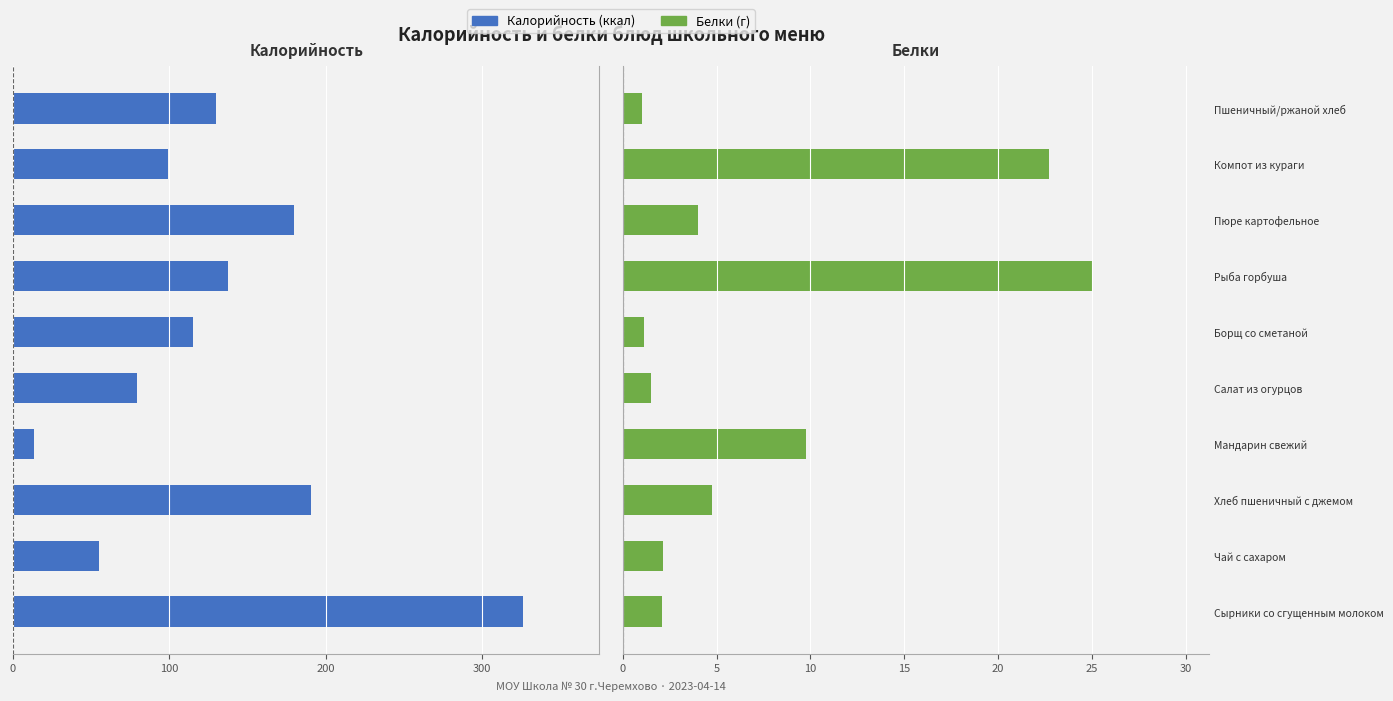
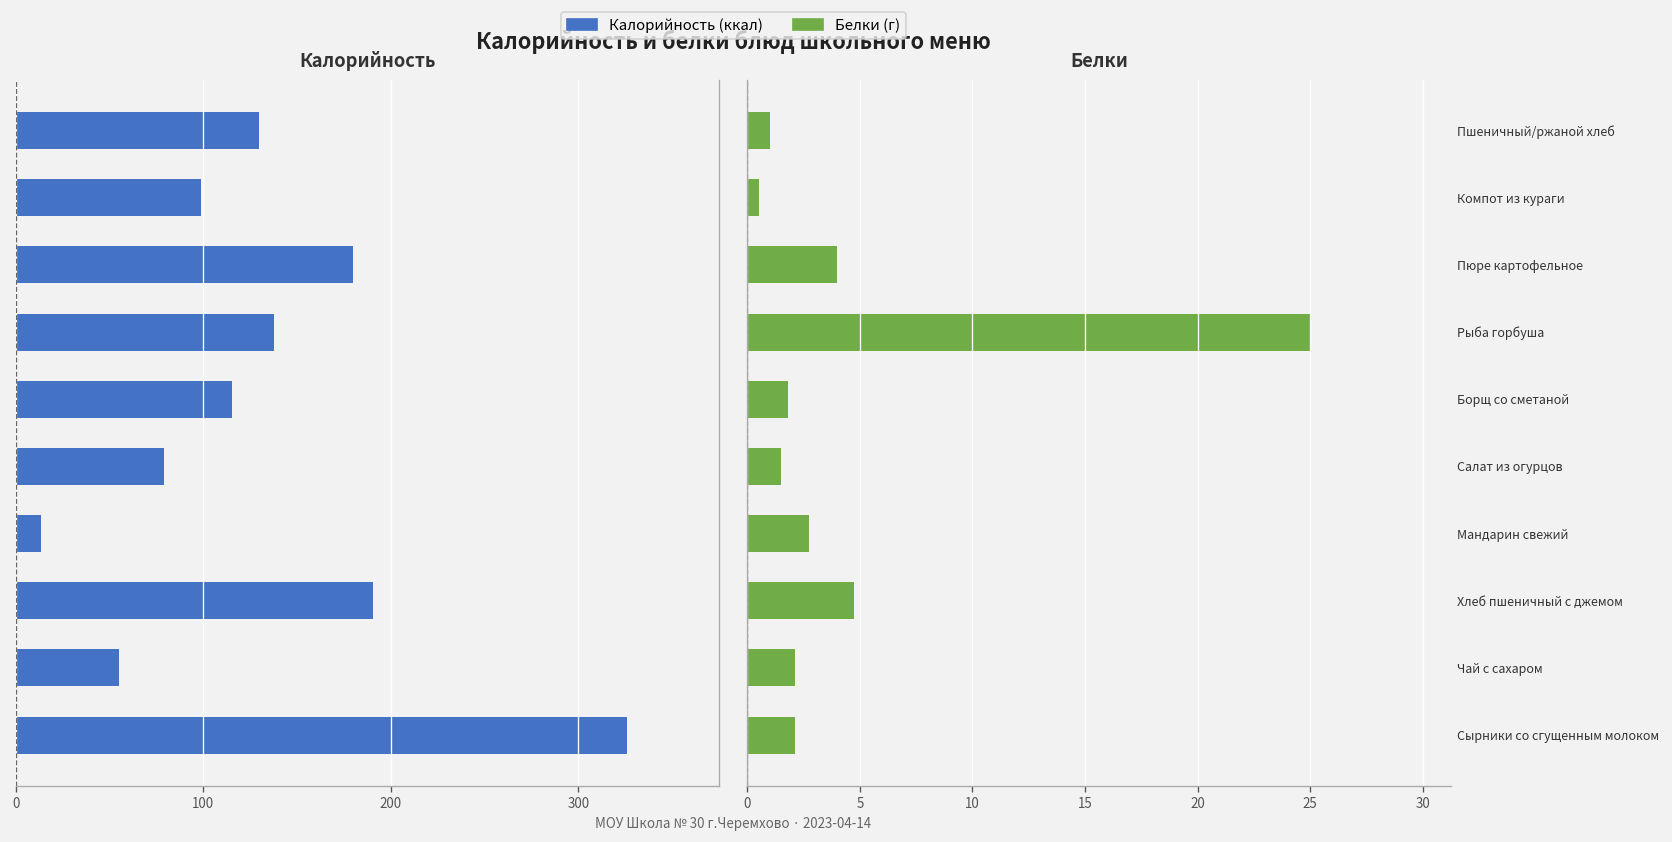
Белки, Компот из кураги: 22.7 -> 0.5
Белки, Борщ со сметаной: 1.1 -> 1.8
Белки, Мандарин свежий: 9.8 -> 2.7
